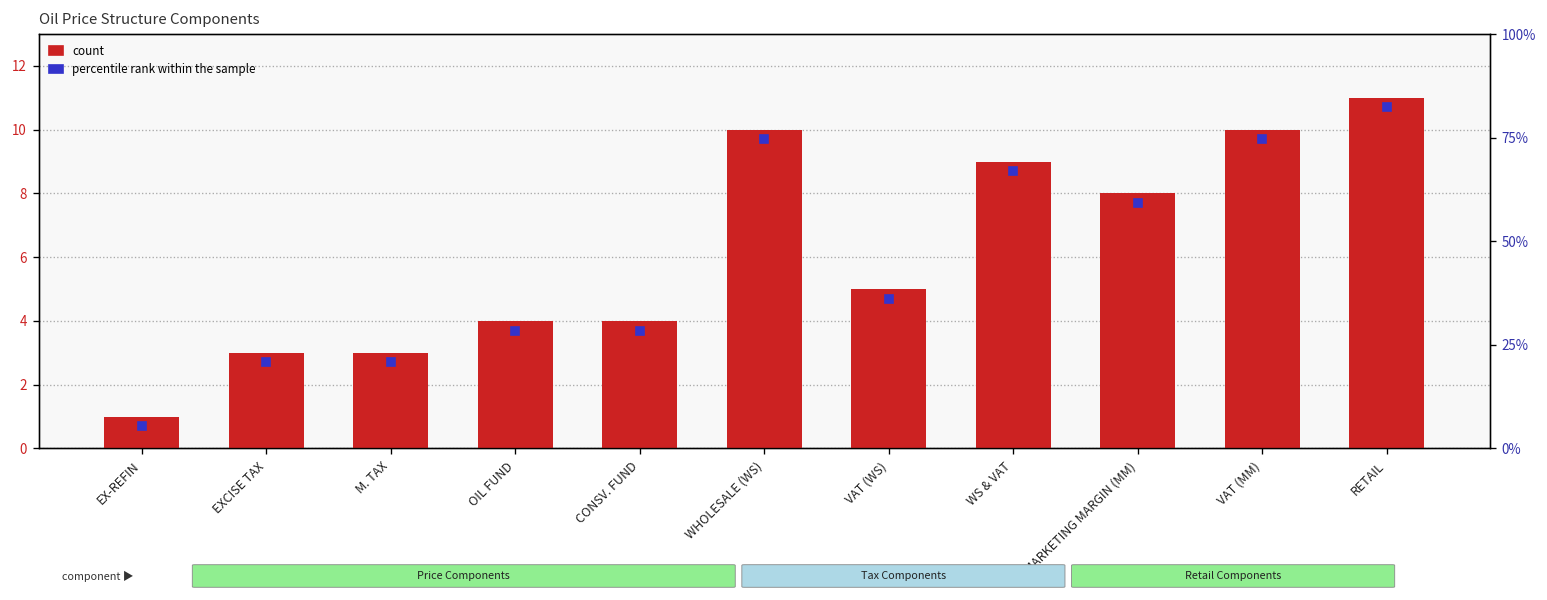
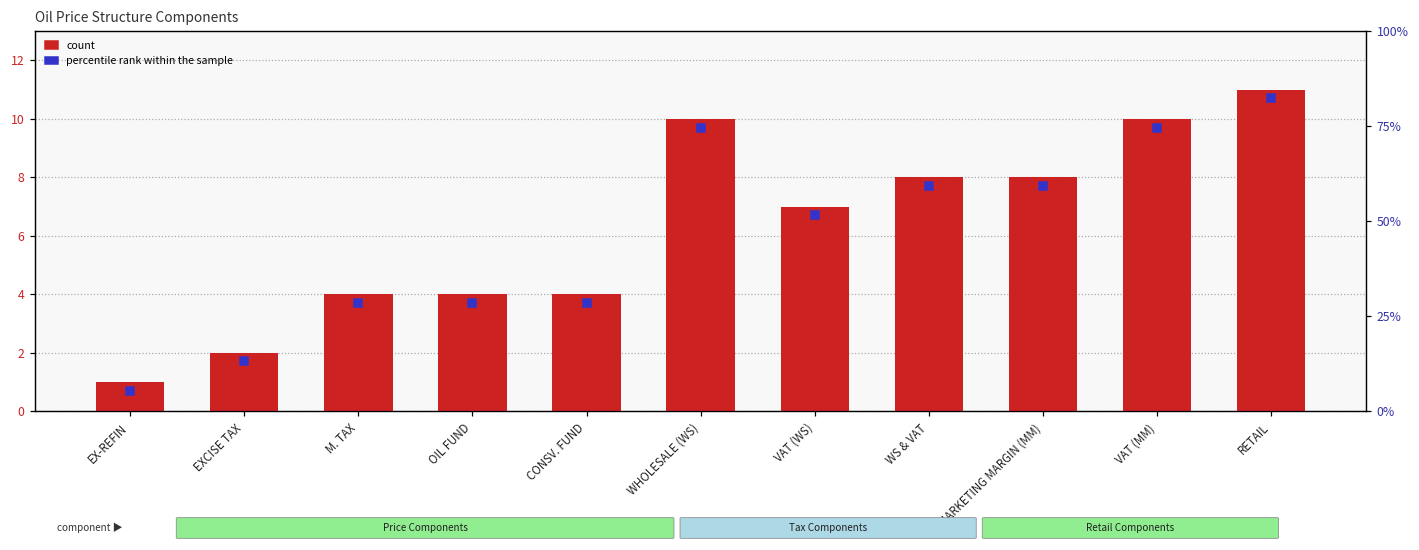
count, EXCISE TAX: 3 -> 2
count, M. TAX: 3 -> 4
count, VAT (WS): 5 -> 7
count, WS & VAT: 9 -> 8
